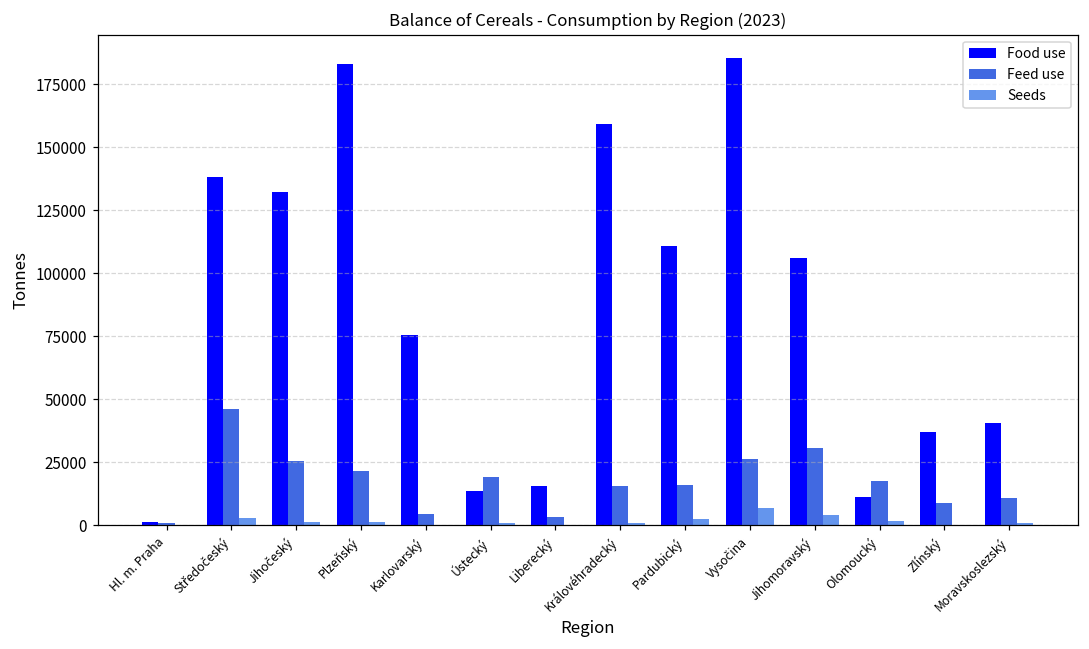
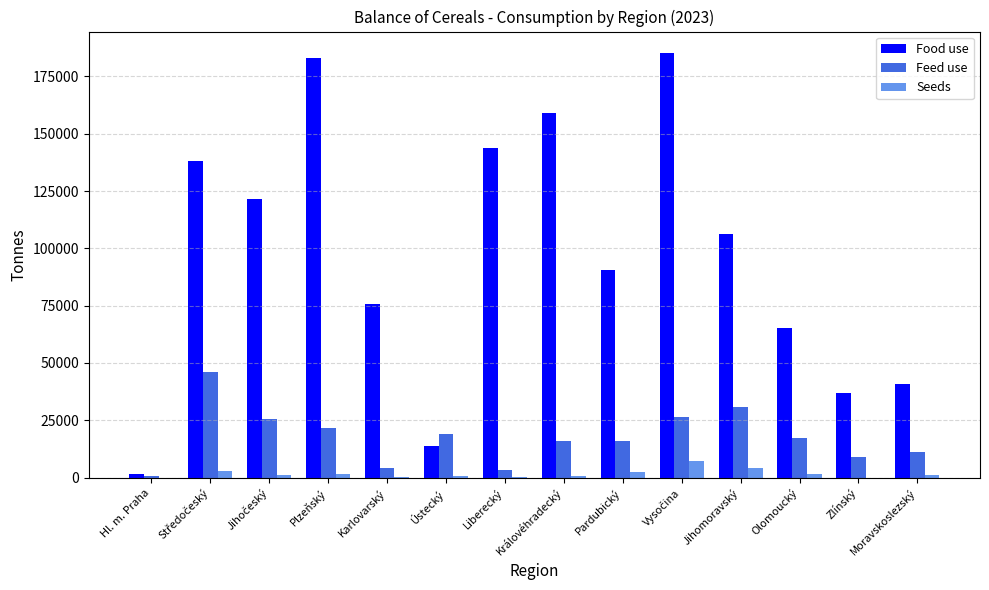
Food use, Jihočeský: 132000 -> 122000
Food use, Liberecký: 16000 -> 144000
Food use, Pardubický: 111000 -> 91000
Food use, Olomoucký: 11000 -> 65000
